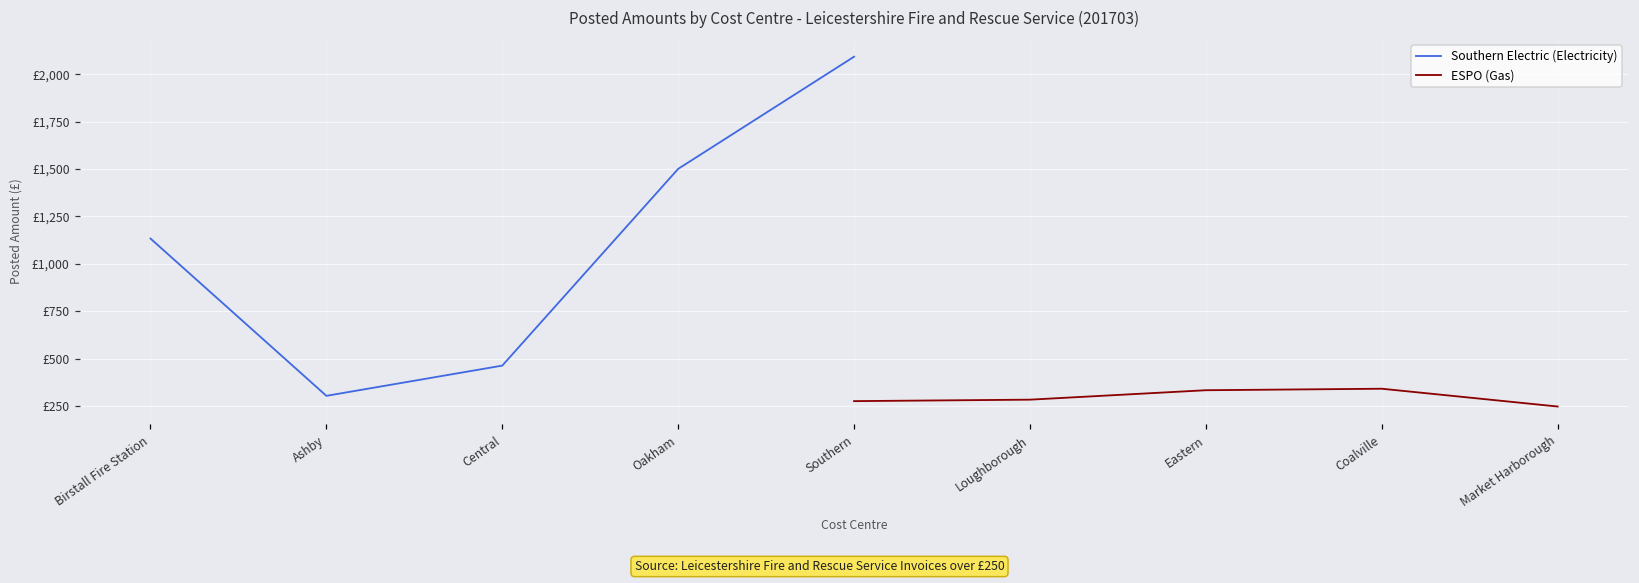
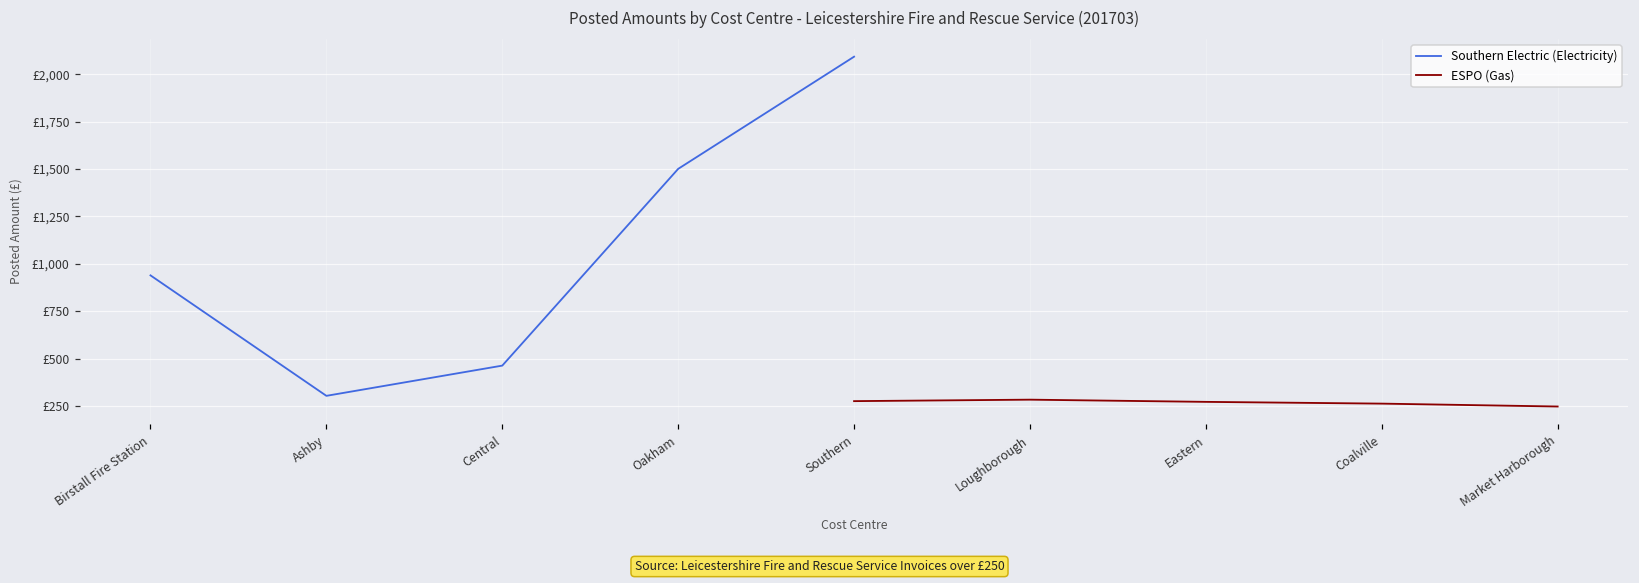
Southern Electric (Electricity), Birstall Fire Station: £1,130 -> £940
ESPO (Gas), Eastern: £330 -> £270
ESPO (Gas), Coalville: £340 -> £260
